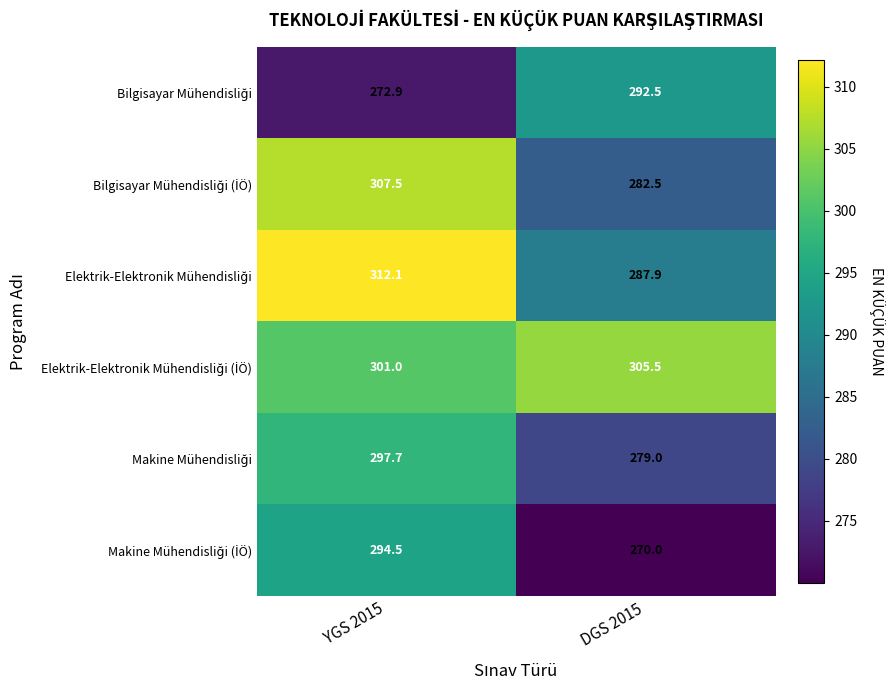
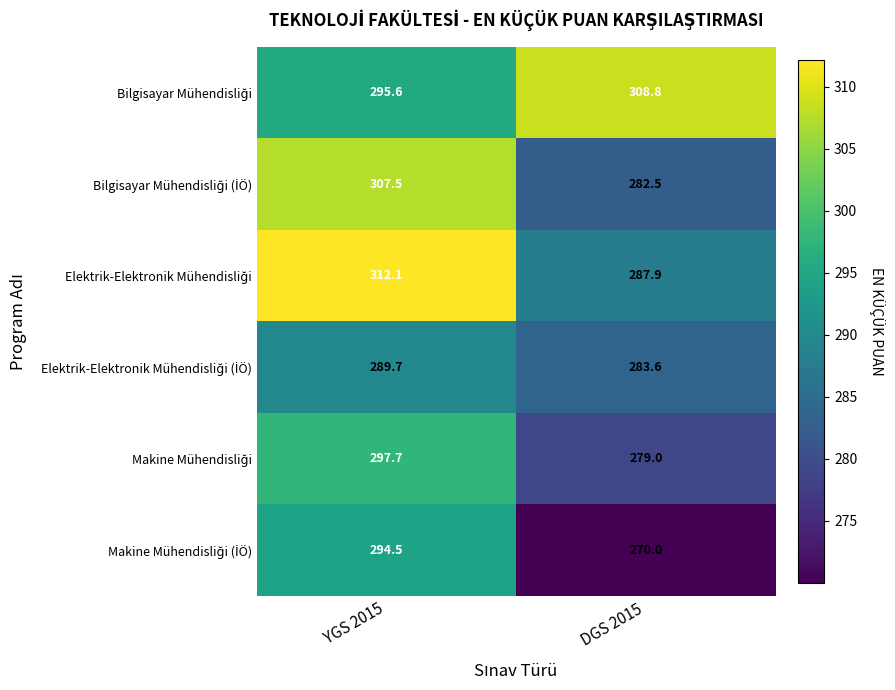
Bilgisayar Mühendisliği, YGS 2015: 272.9 -> 295.6
Bilgisayar Mühendisliği, DGS 2015: 292.5 -> 308.8
Elektrik-Elektronik Mühendisliği (İÖ), YGS 2015: 301.0 -> 289.7
Elektrik-Elektronik Mühendisliği (İÖ), DGS 2015: 305.5 -> 283.6
